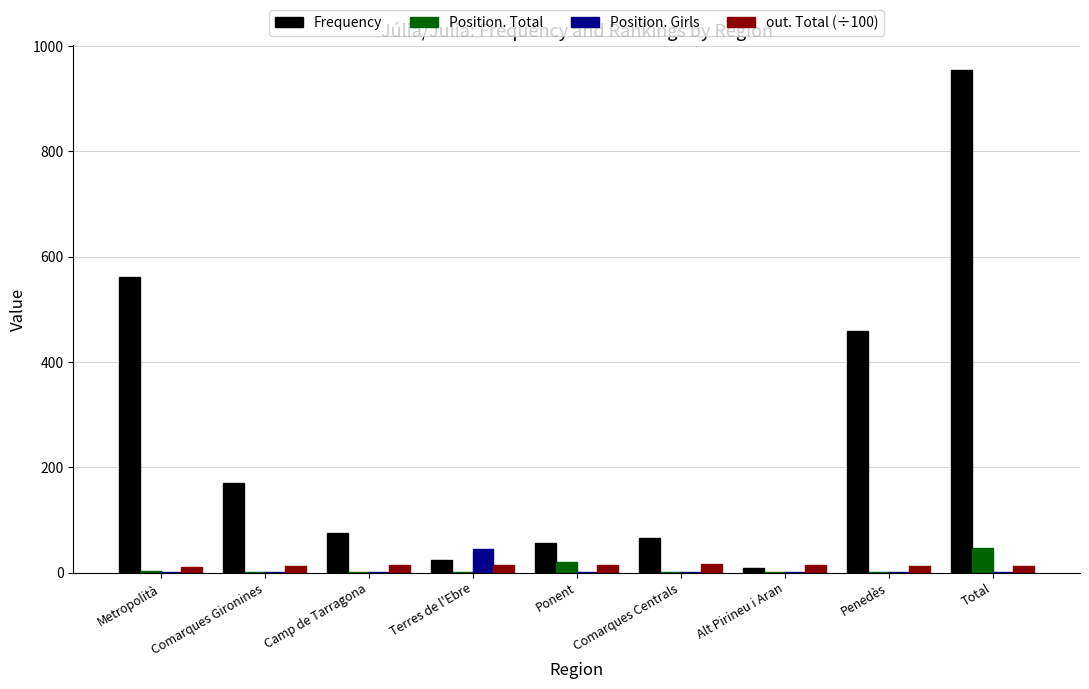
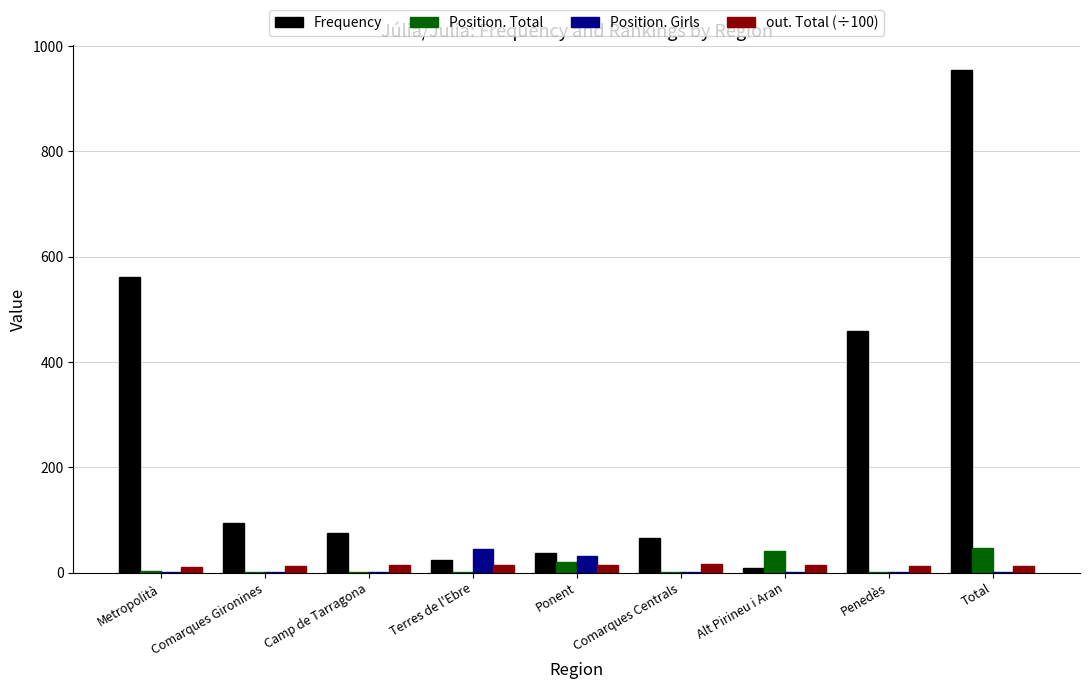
Frequency, Comarques Gironines: 170 -> 90
Frequency, Ponent: 60 -> 40
Position. Girls, Ponent: 0 -> 30
Position. Total, Alt Pirineu i Aran: 0 -> 40
